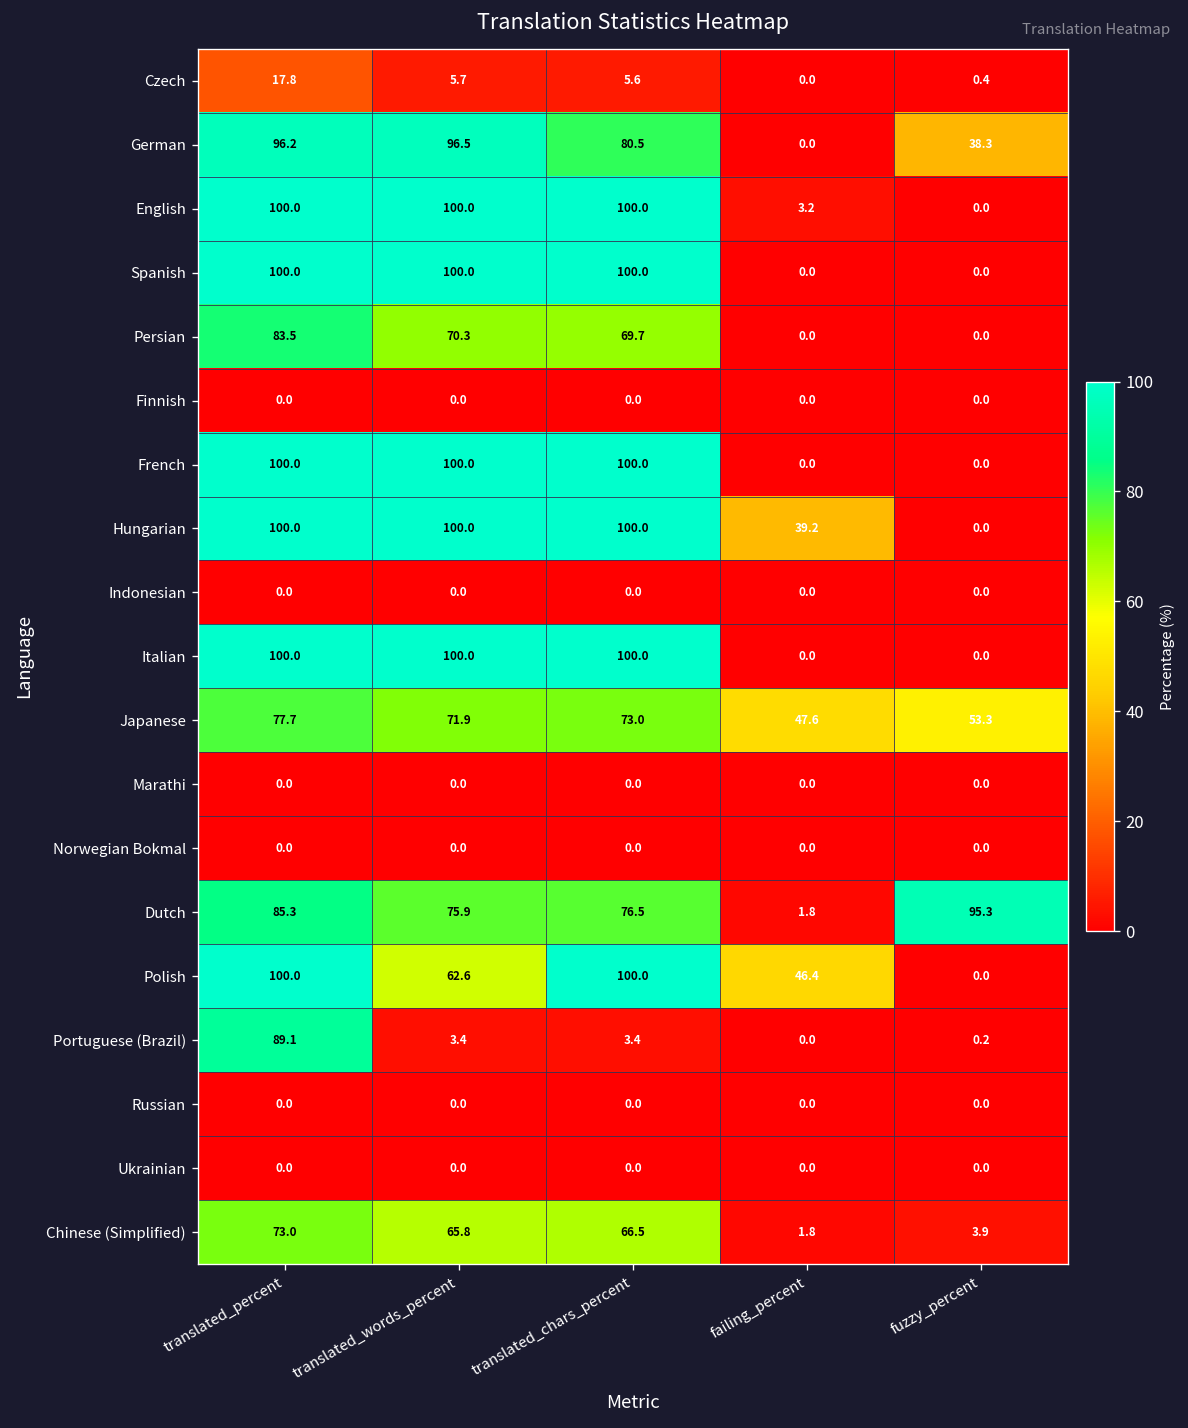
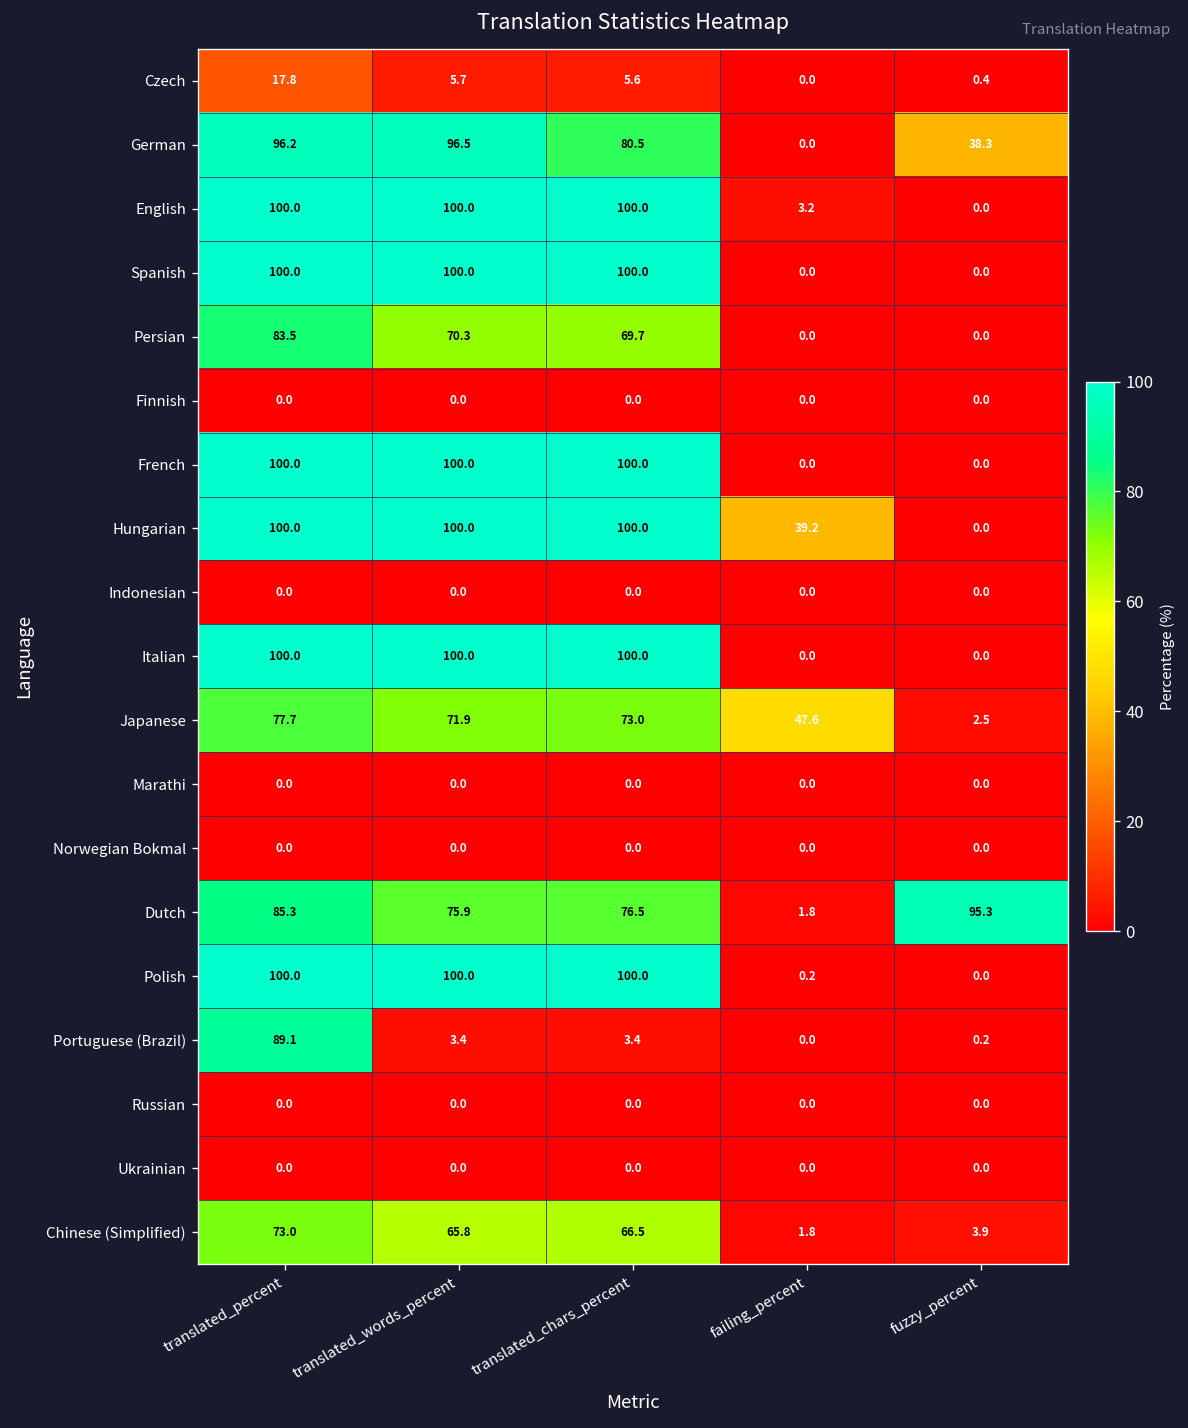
Japanese, fuzzy_percent: 53.3 -> 2.5
Polish, translated_words_percent: 62.6 -> 100.0
Polish, failing_percent: 46.4 -> 0.2
